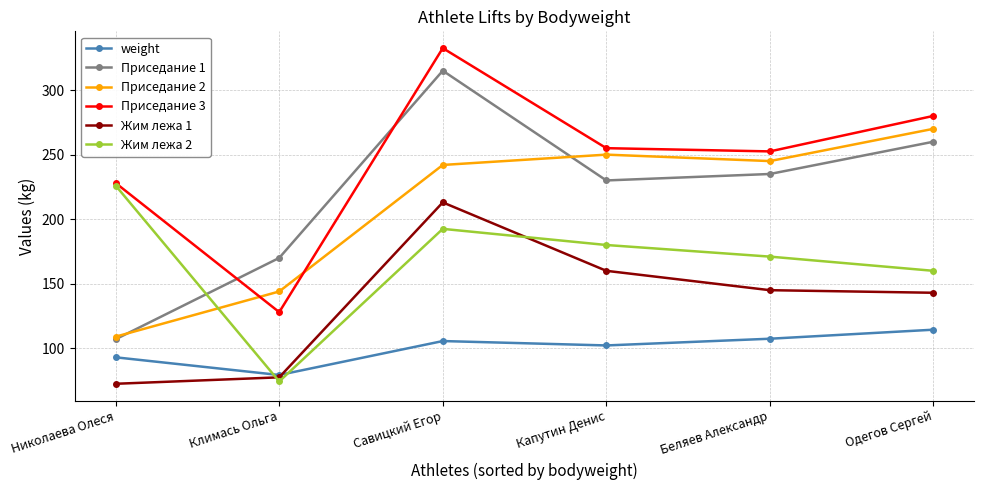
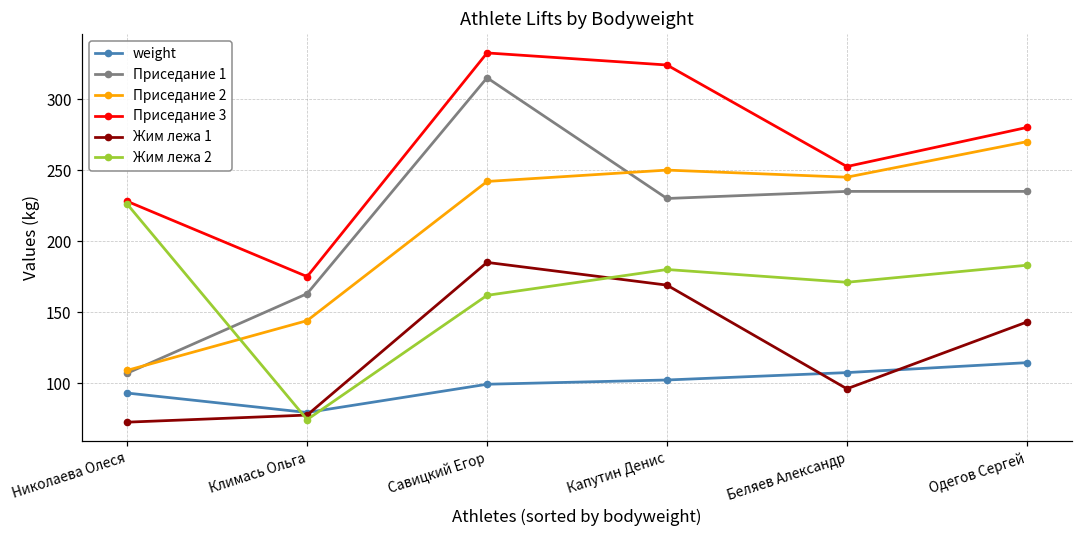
Приседание 1, Климась Ольга: 170 -> 163
Приседание 3, Климась Ольга: 128 -> 175
weight, Савицкий Егор: 106 -> 99
Жим лежа 1, Савицкий Егор: 213 -> 185
Жим лежа 2, Савицкий Егор: 193 -> 162
Приседание 3, Капутин Денис: 255 -> 324
Жим лежа 1, Капутин Денис: 160 -> 169
Жим лежа 1, Беляев Александр: 145 -> 96
Приседание 1, Одегов Сергей: 260 -> 235
Жим лежа 2, Одегов Сергей: 160 -> 183
